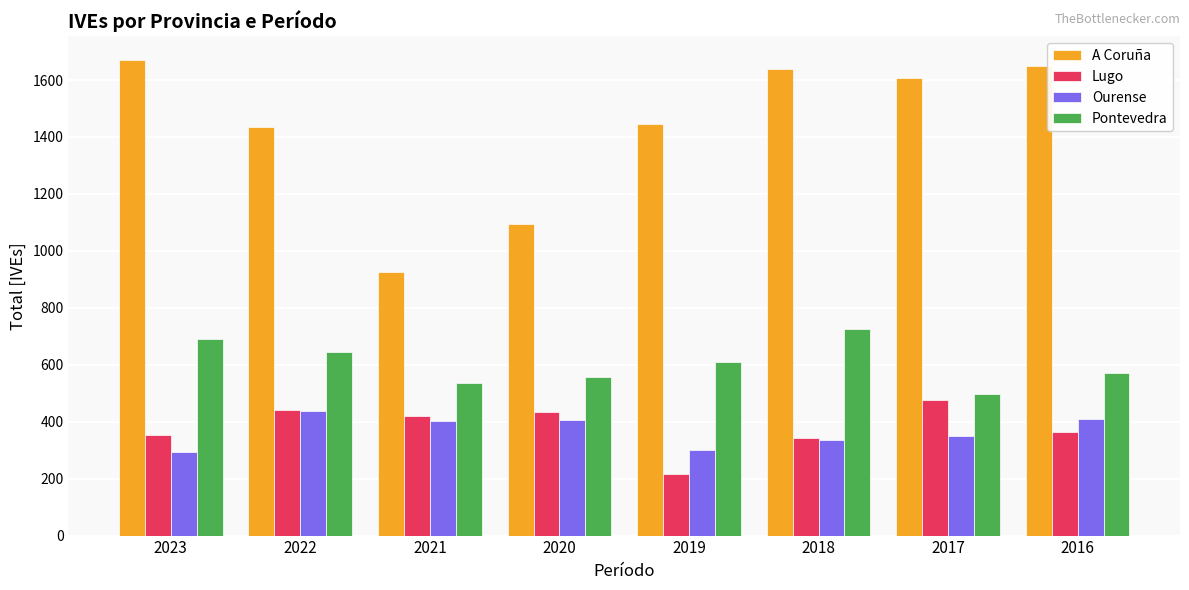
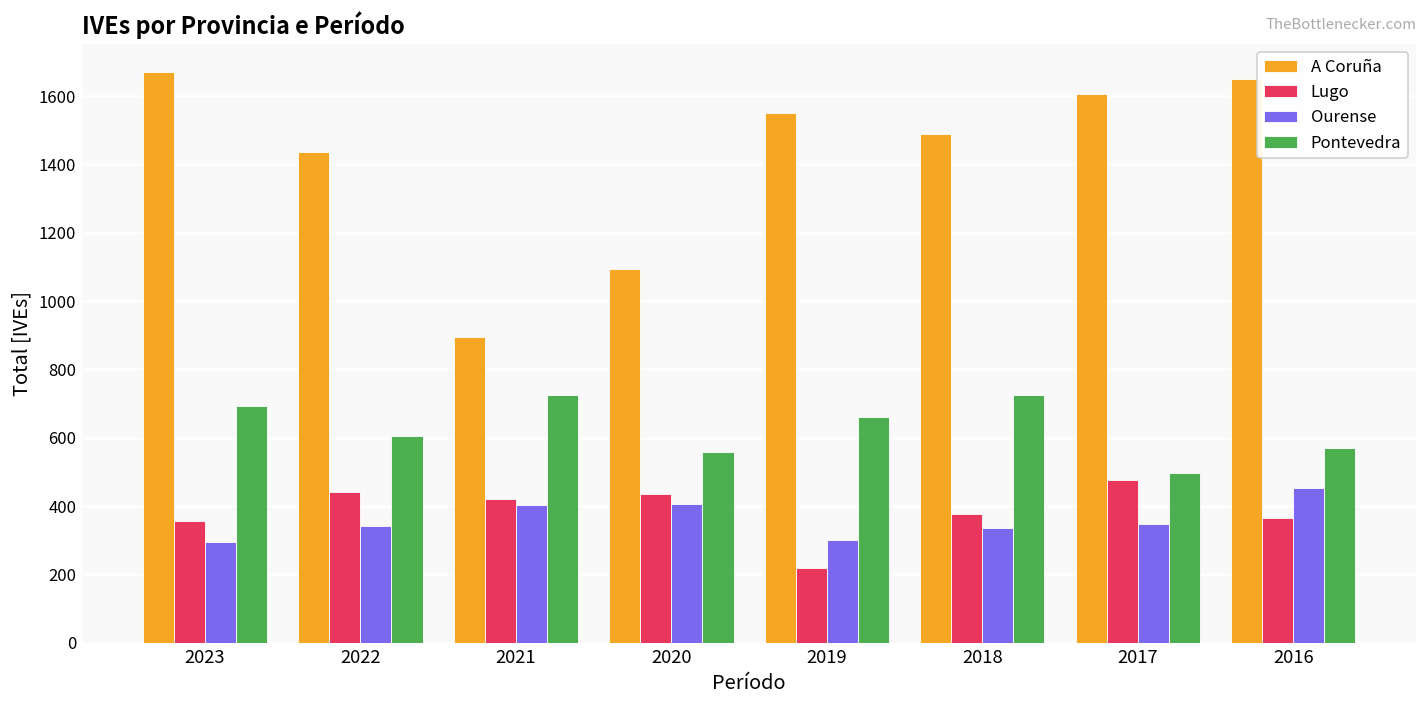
Ourense, 2022: 440 -> 340
Pontevedra, 2022: 640 -> 610
A Coruña, 2021: 920 -> 890
Pontevedra, 2021: 540 -> 730
A Coruña, 2019: 1450 -> 1550
Pontevedra, 2019: 610 -> 660
A Coruña, 2018: 1640 -> 1490
Lugo, 2018: 340 -> 380
Ourense, 2016: 410 -> 450
